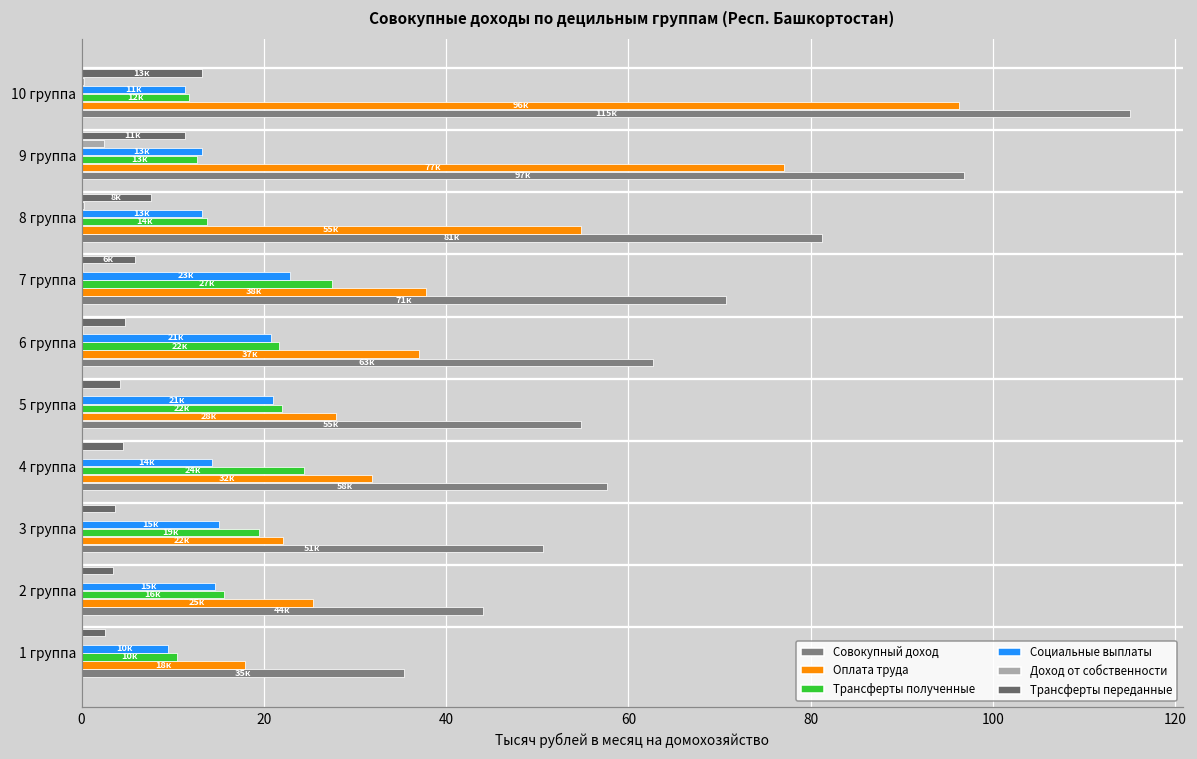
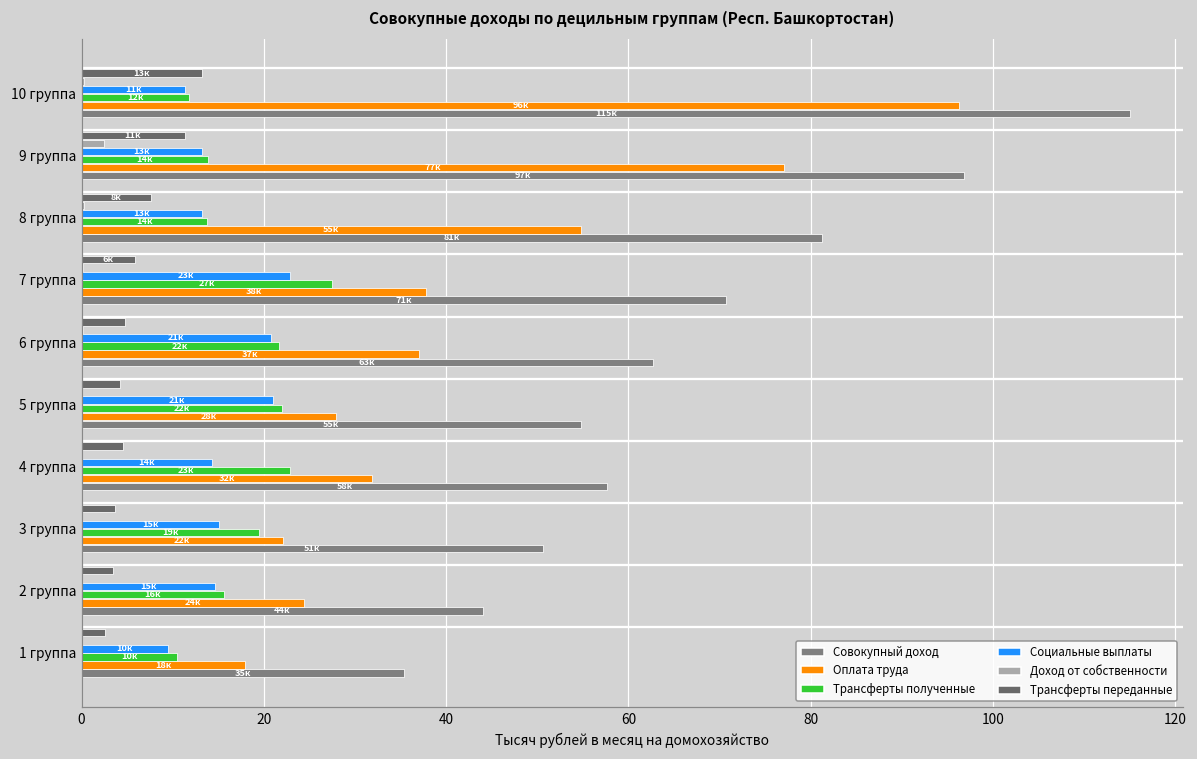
Трансферты полученные, 9 группа: 13к -> 14к
Трансферты полученные, 4 группа: 24к -> 23к
Оплата труда, 2 группа: 25к -> 24к
